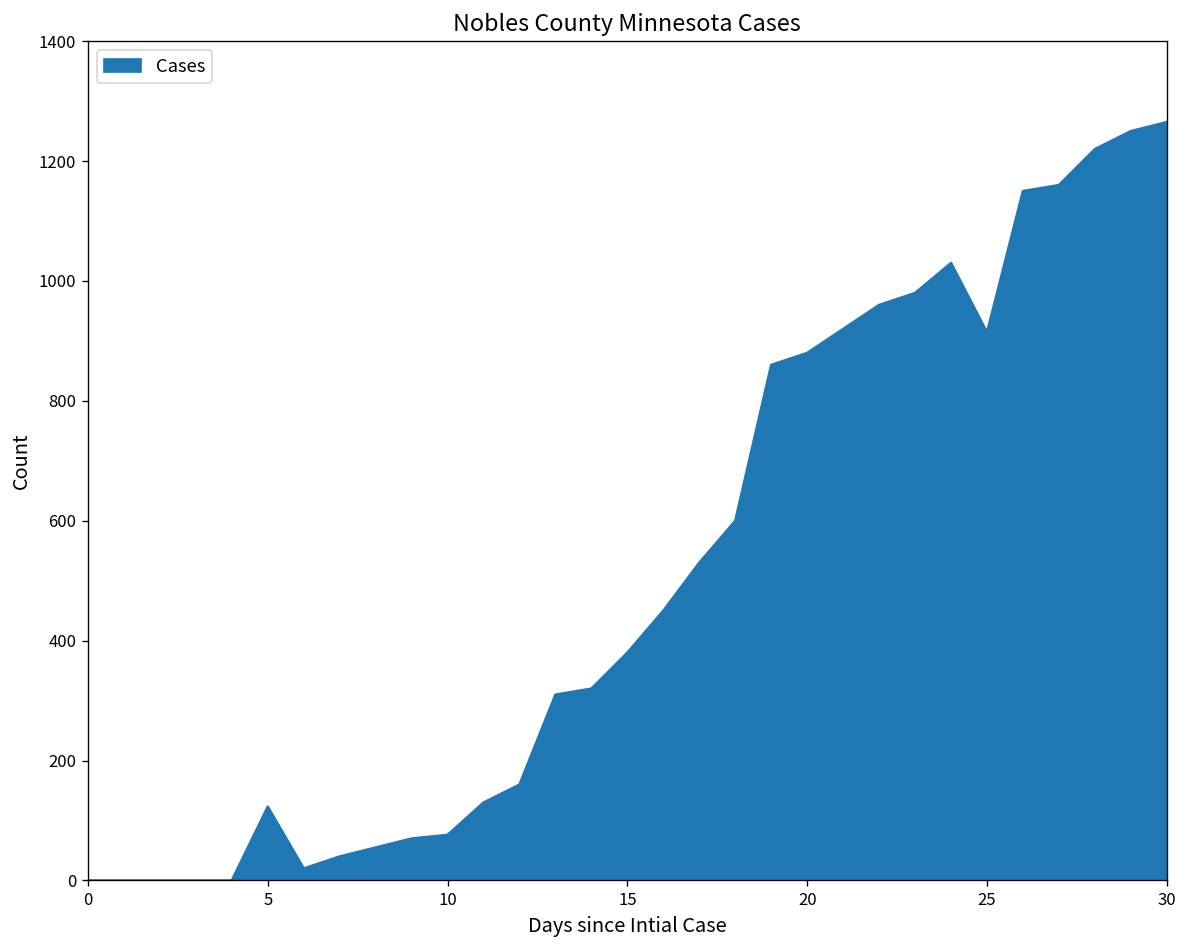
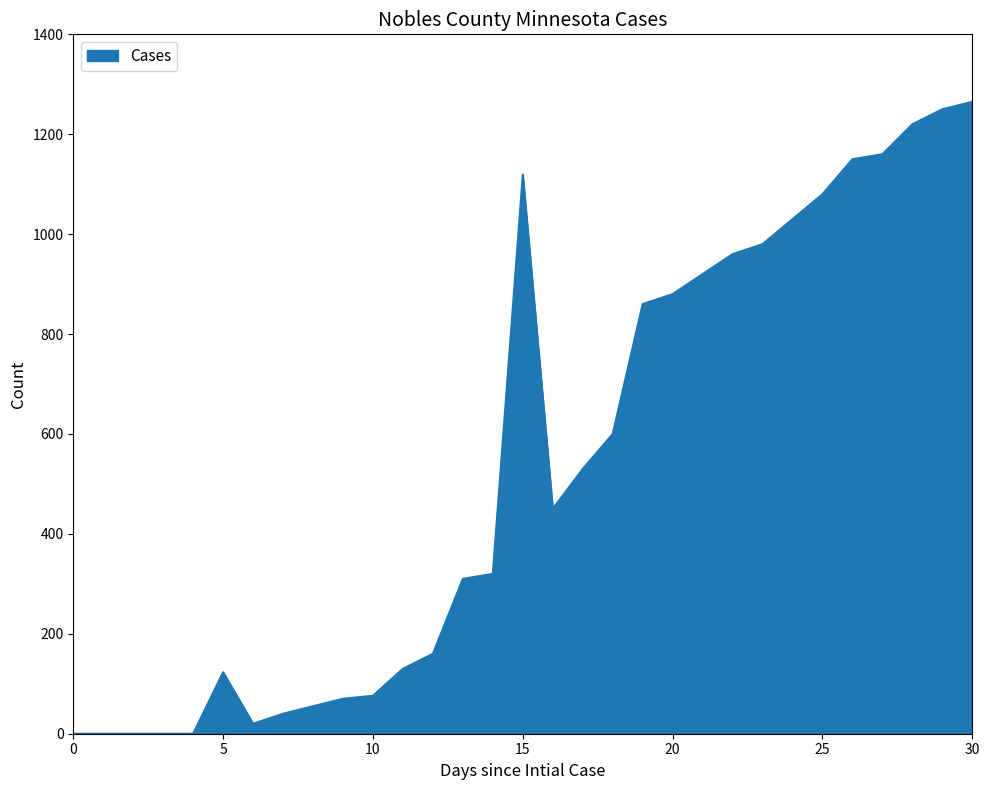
15: 380 -> 1120
25: 910 -> 1080
